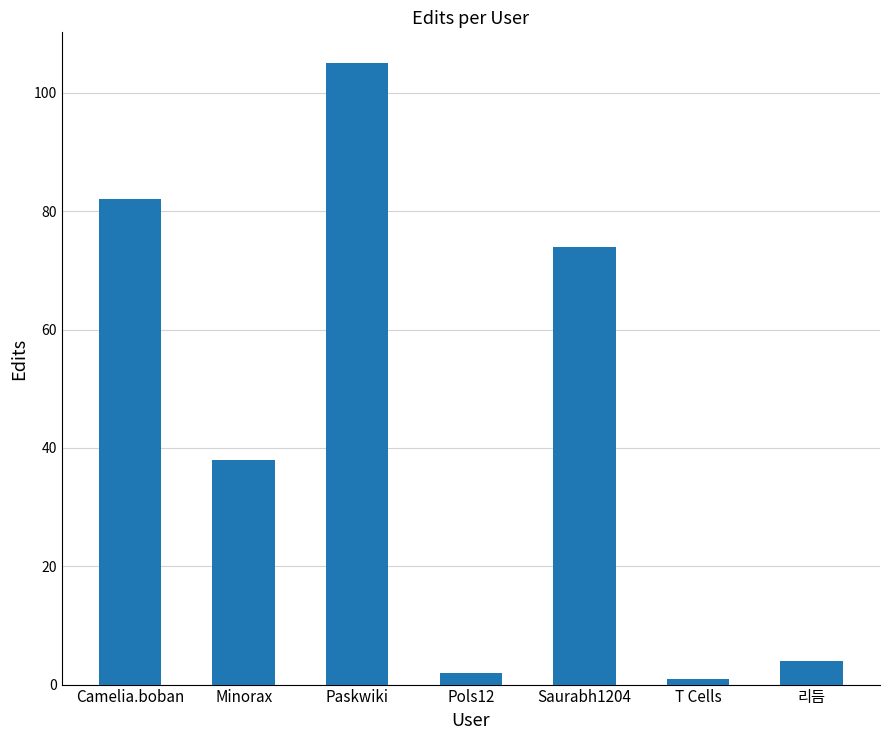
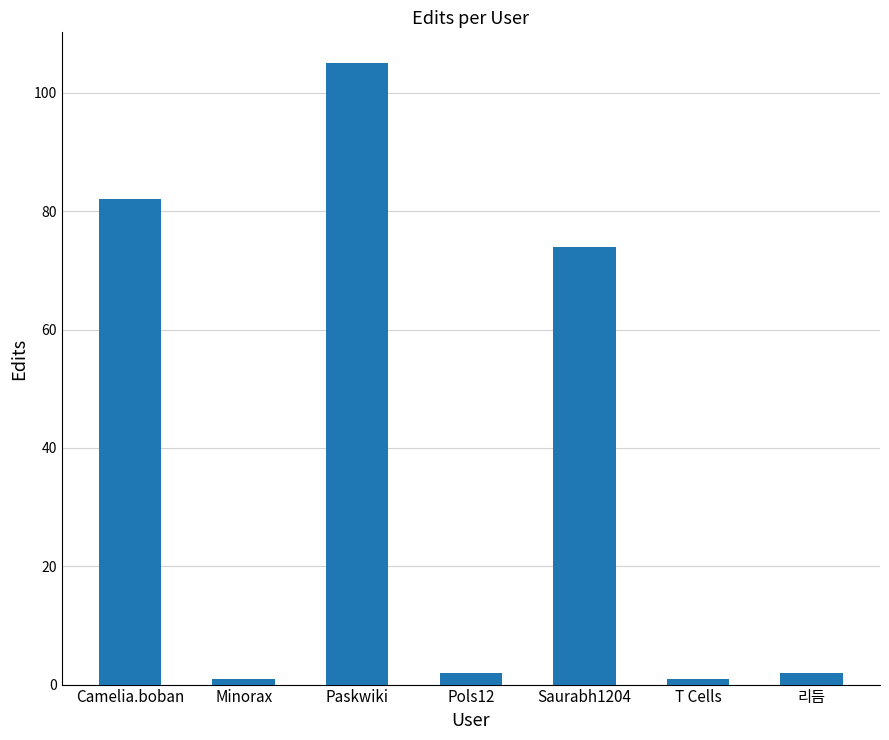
Minorax: 38 -> 1
리듬: 4 -> 2
